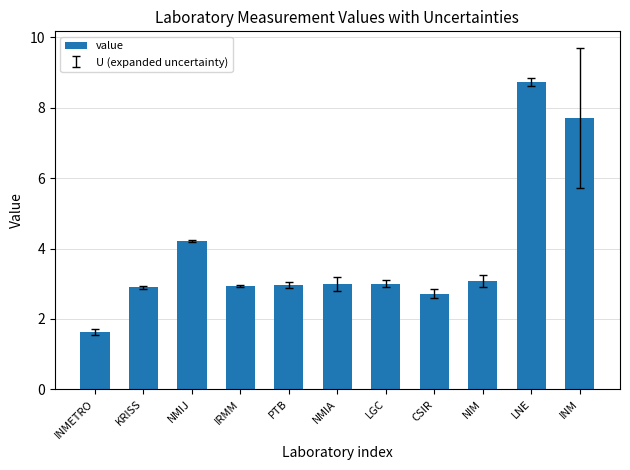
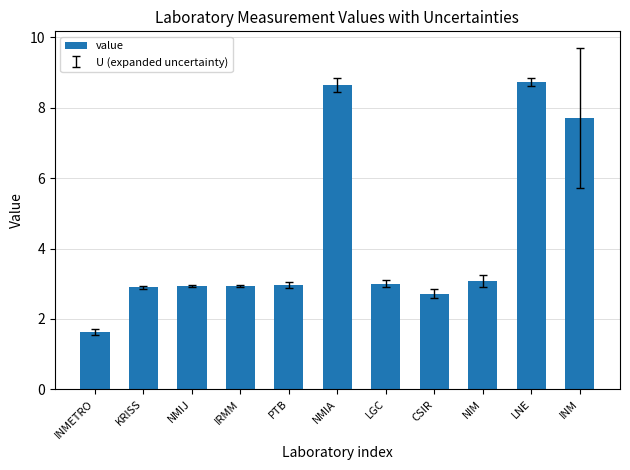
value, NMIJ: 4.2 -> 2.9
value, NMIA: 3.0 -> 8.6
